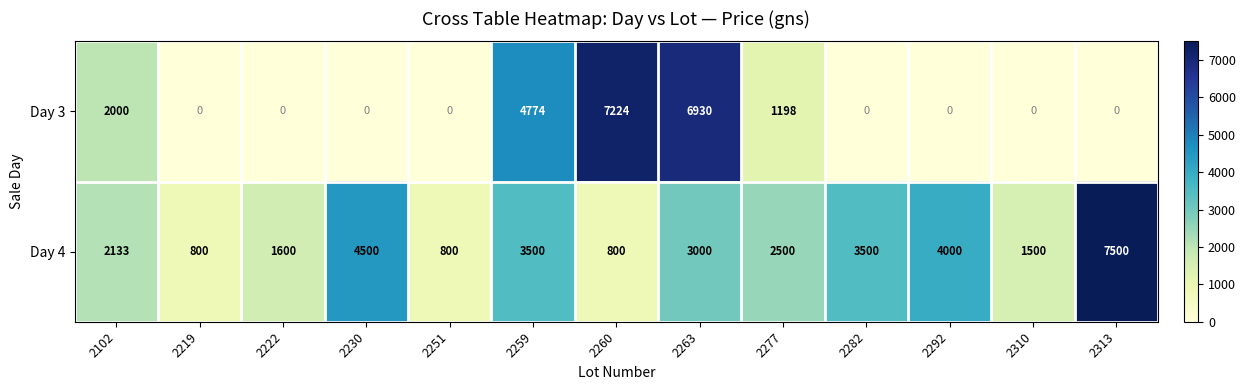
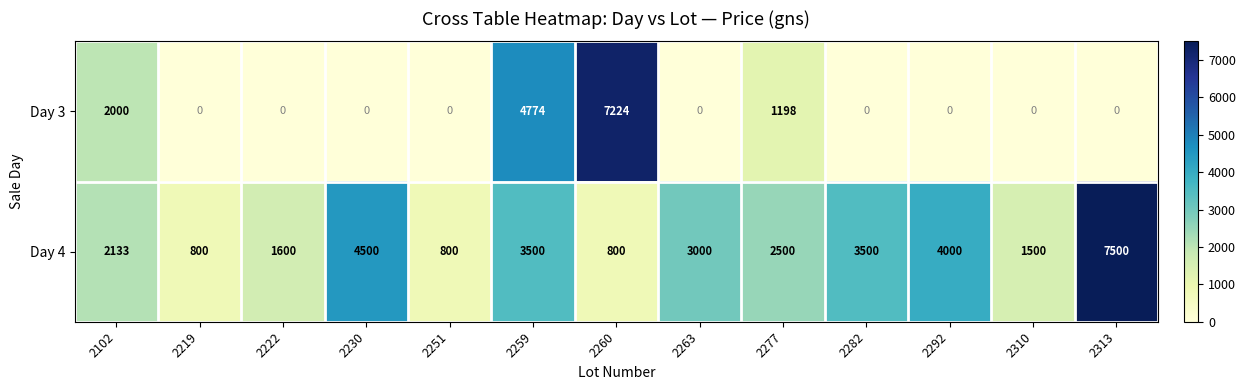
Day 3, 2263: 6930 -> 0
